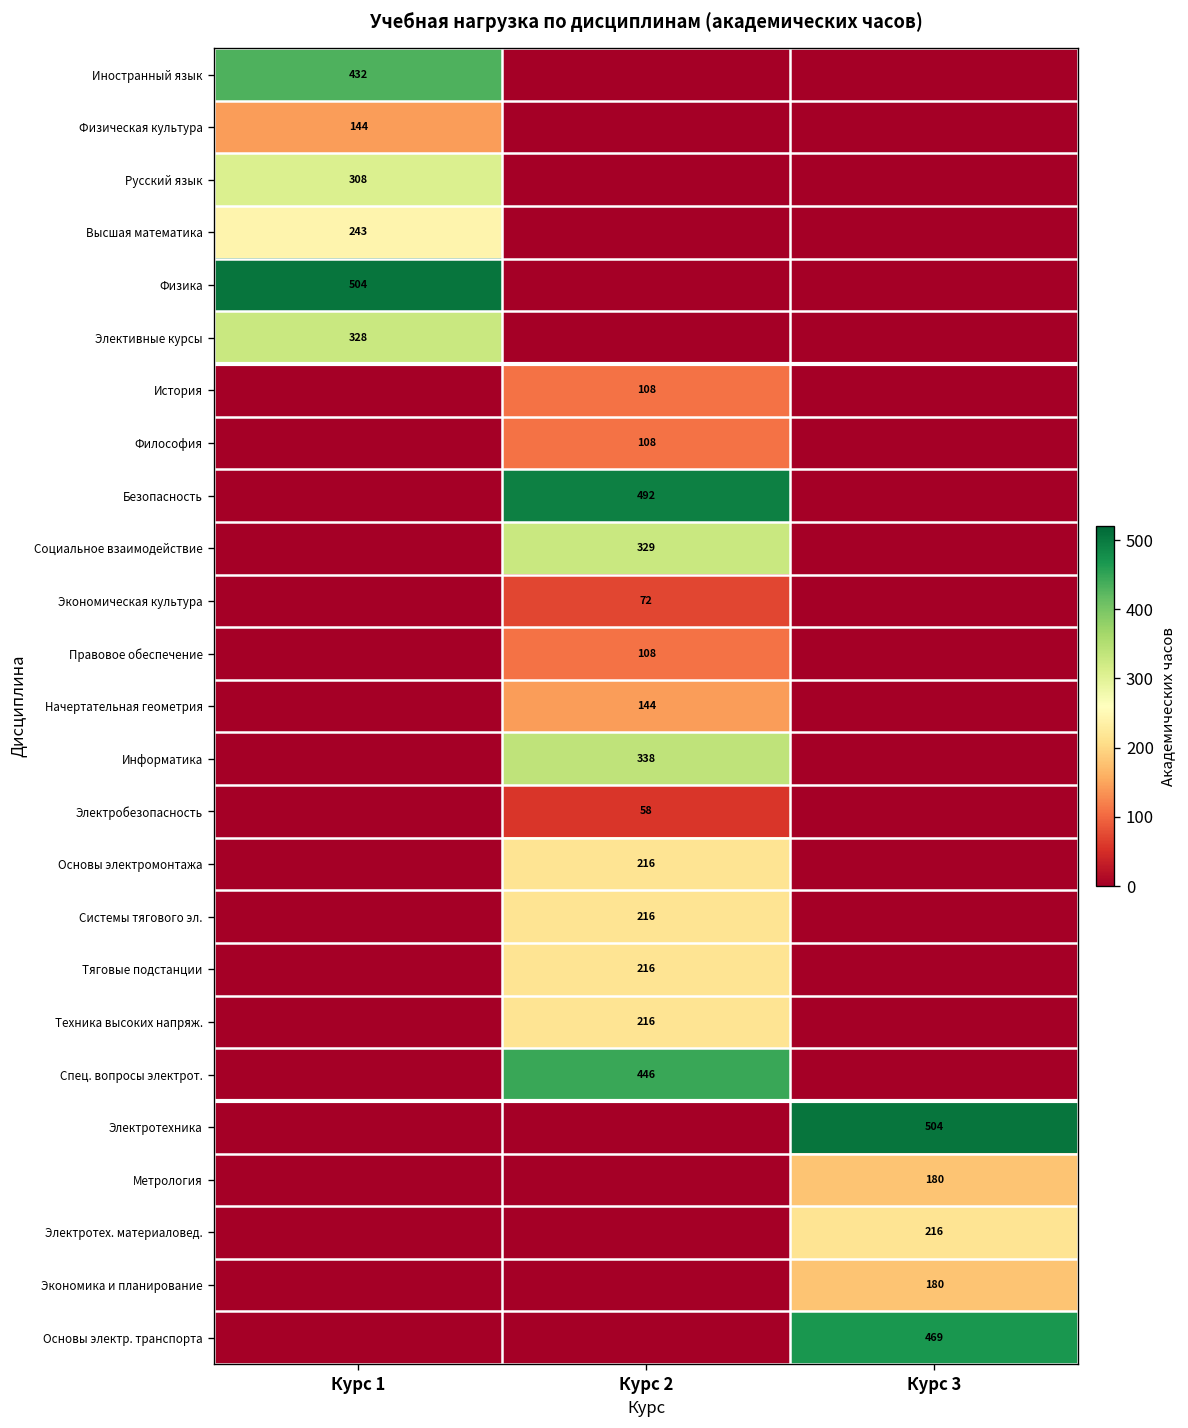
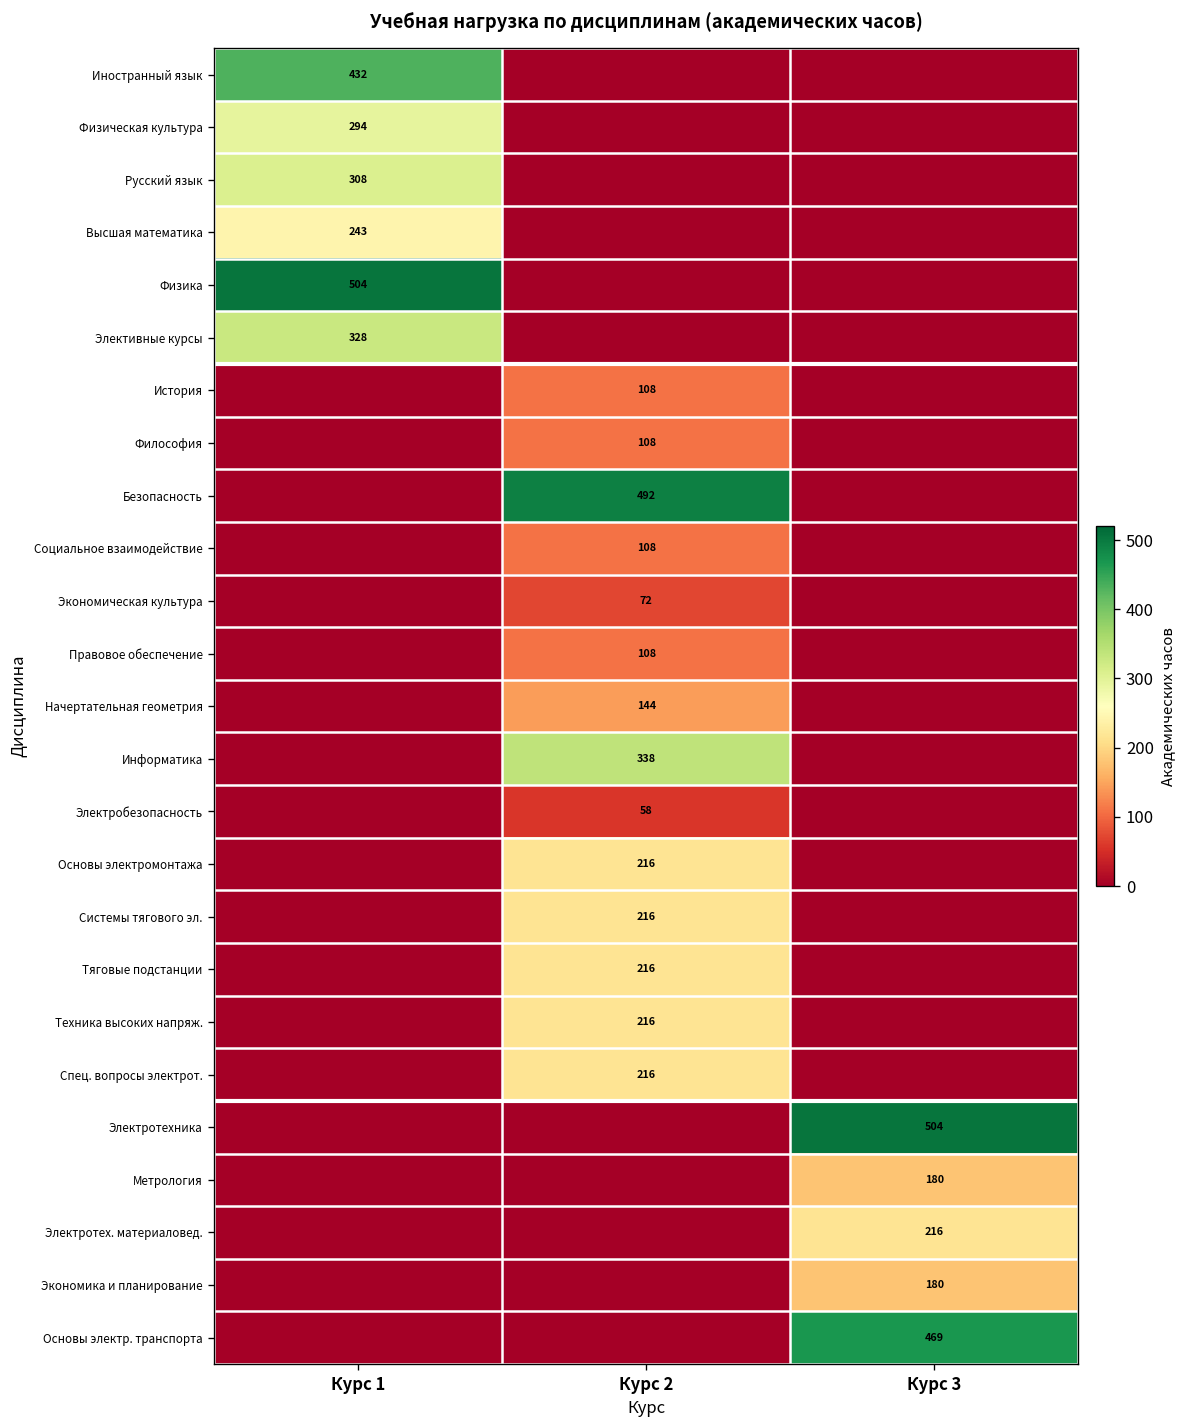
Физическая культура, Курс 1: 144 -> 294
Социальное взаимодействие, Курс 2: 329 -> 108
Спец. вопросы электрот., Курс 2: 446 -> 216
